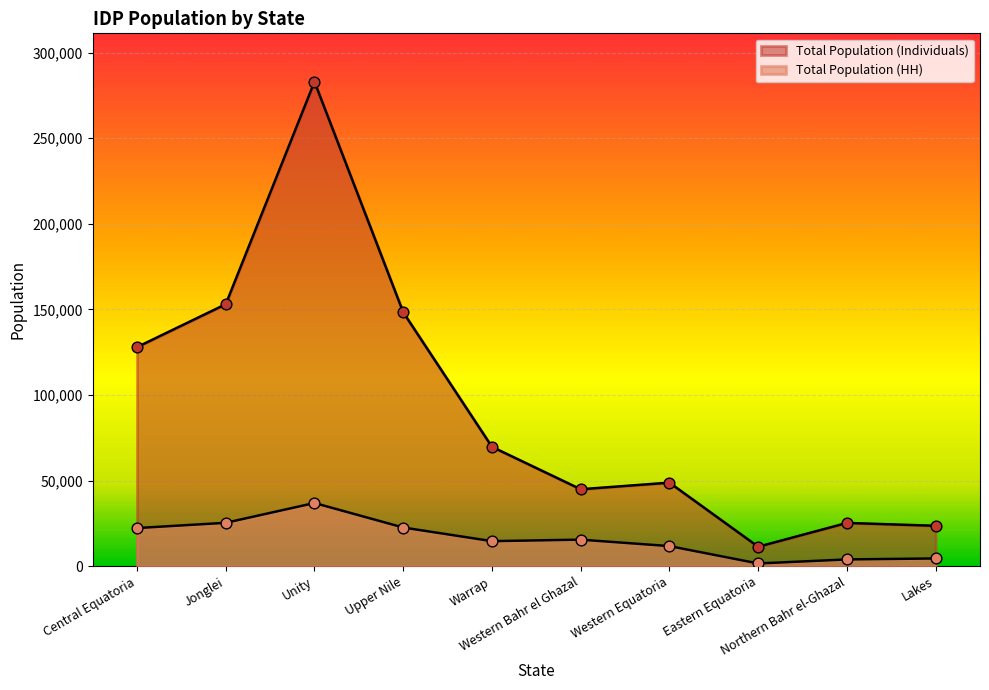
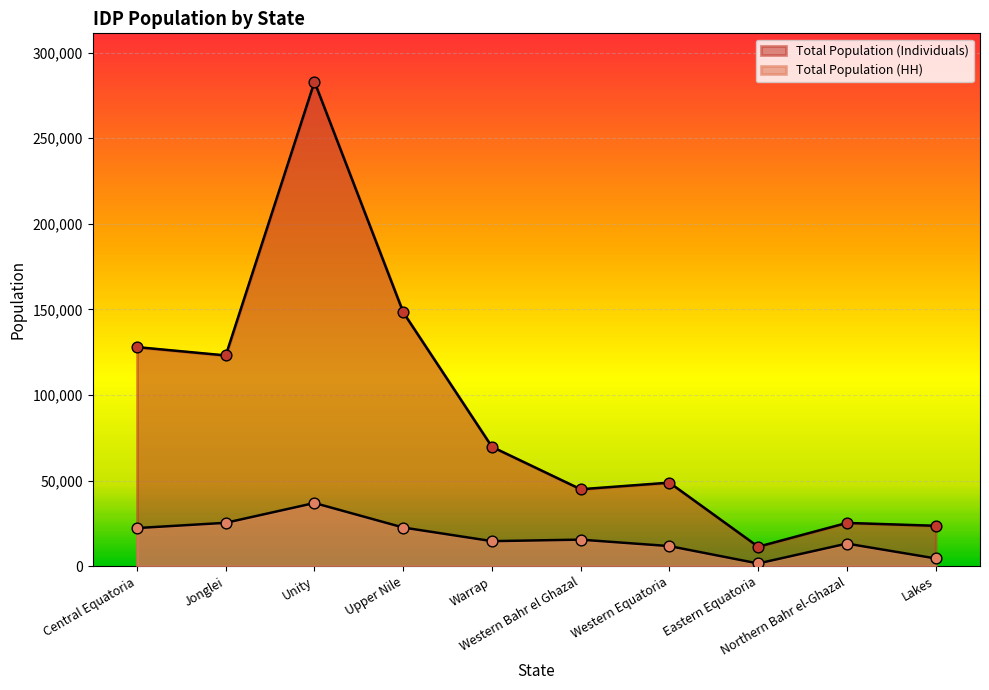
Total Population (Individuals), Jonglei: 153,000 -> 123,000
Total Population (HH), Northern Bahr el-Ghazal: 4,000 -> 13,000
